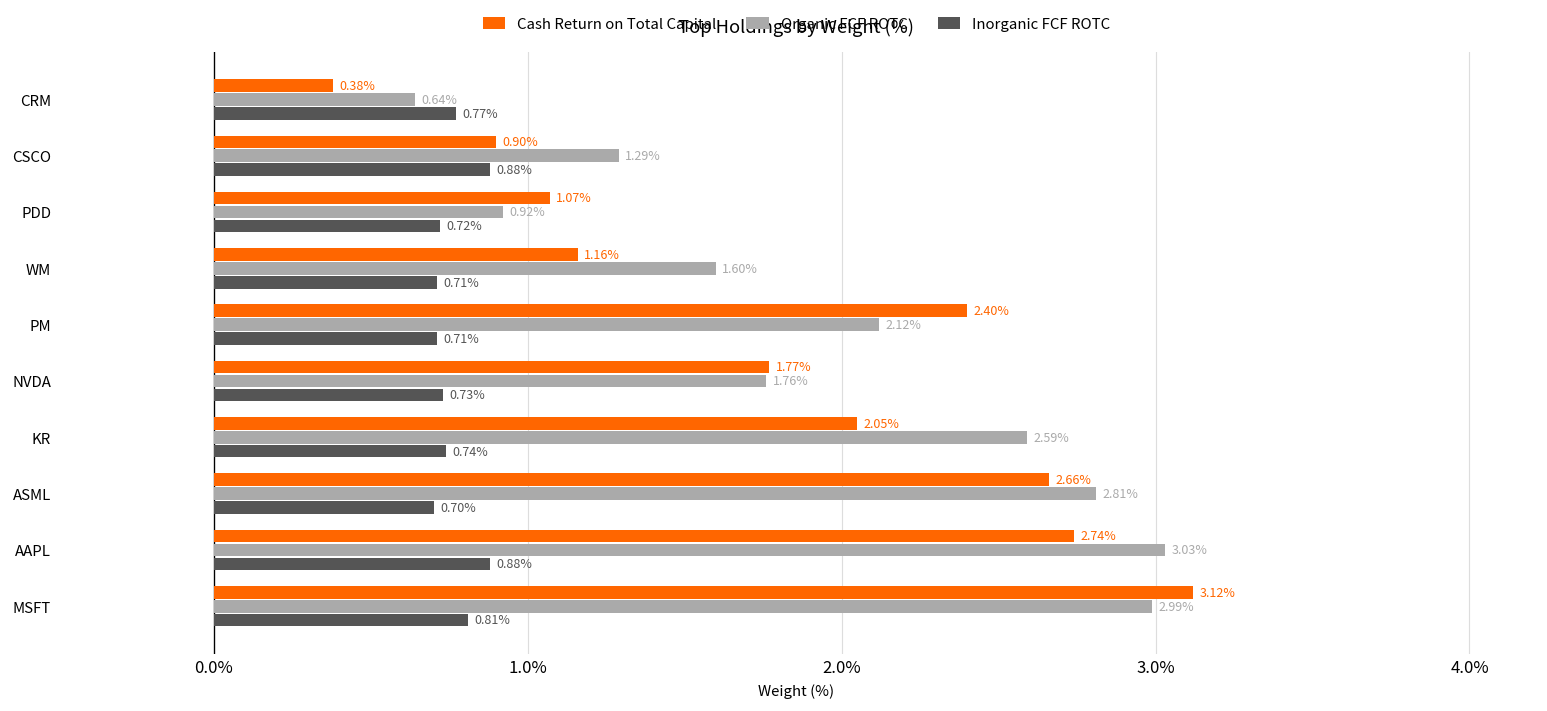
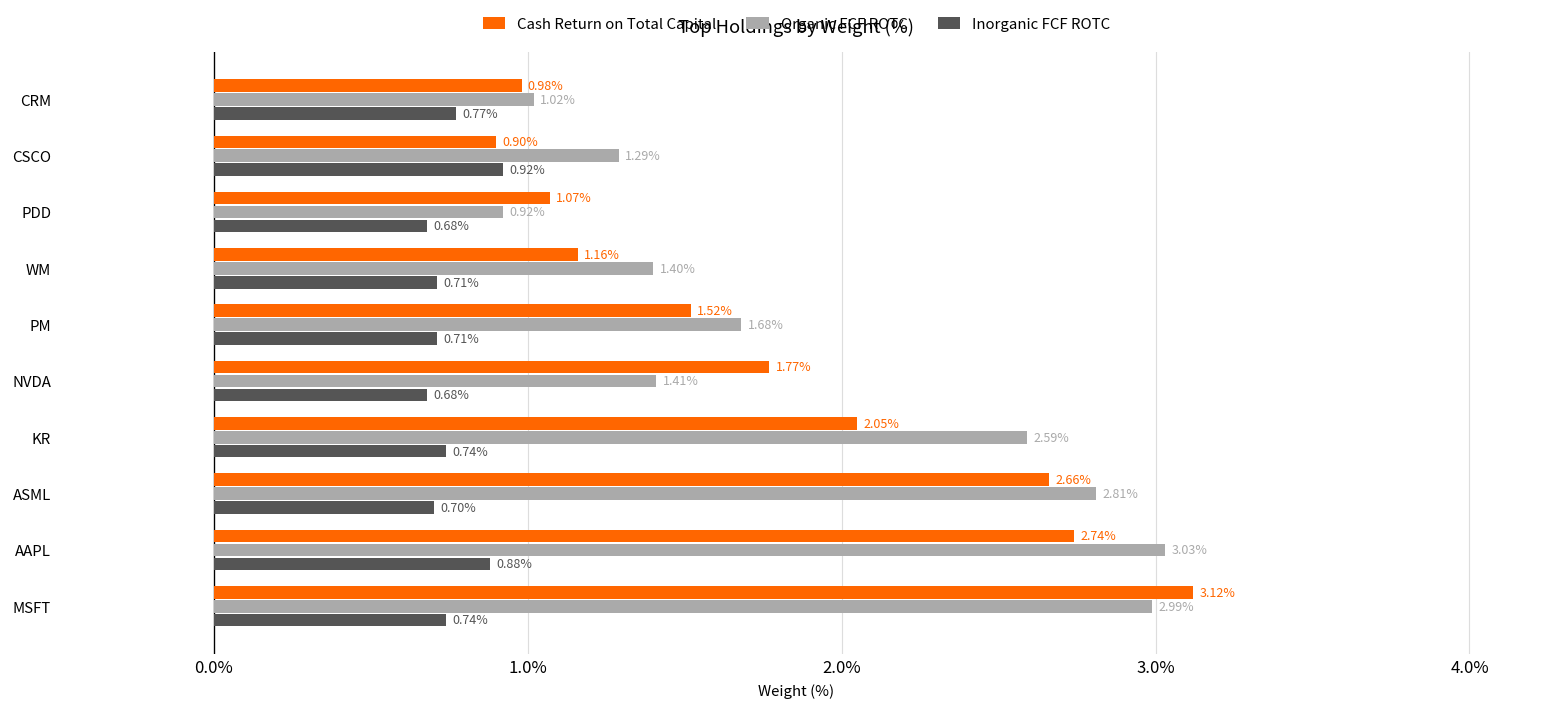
Cash Return on Total Capital, CRM: 0.38% -> 0.98%
Organic FCF ROTC, CRM: 0.64% -> 1.02%
Inorganic FCF ROTC, CSCO: 0.88% -> 0.92%
Inorganic FCF ROTC, PDD: 0.72% -> 0.68%
Organic FCF ROTC, WM: 1.60% -> 1.40%
Cash Return on Total Capital, PM: 2.40% -> 1.52%
Organic FCF ROTC, PM: 2.12% -> 1.68%
Organic FCF ROTC, NVDA: 1.76% -> 1.41%
Inorganic FCF ROTC, NVDA: 0.73% -> 0.68%
Inorganic FCF ROTC, MSFT: 0.81% -> 0.74%
